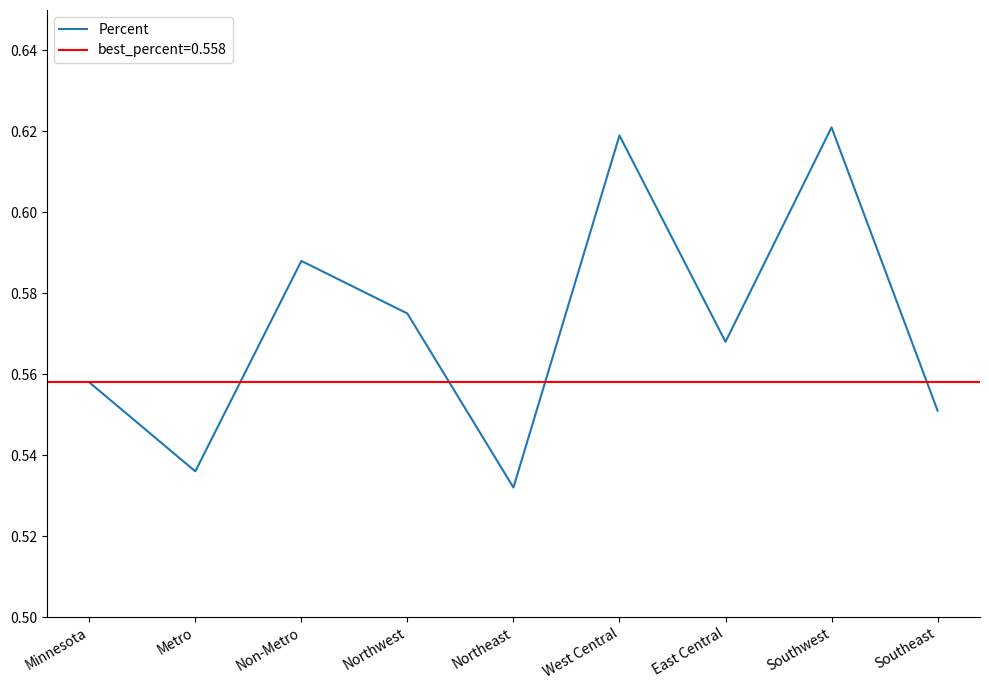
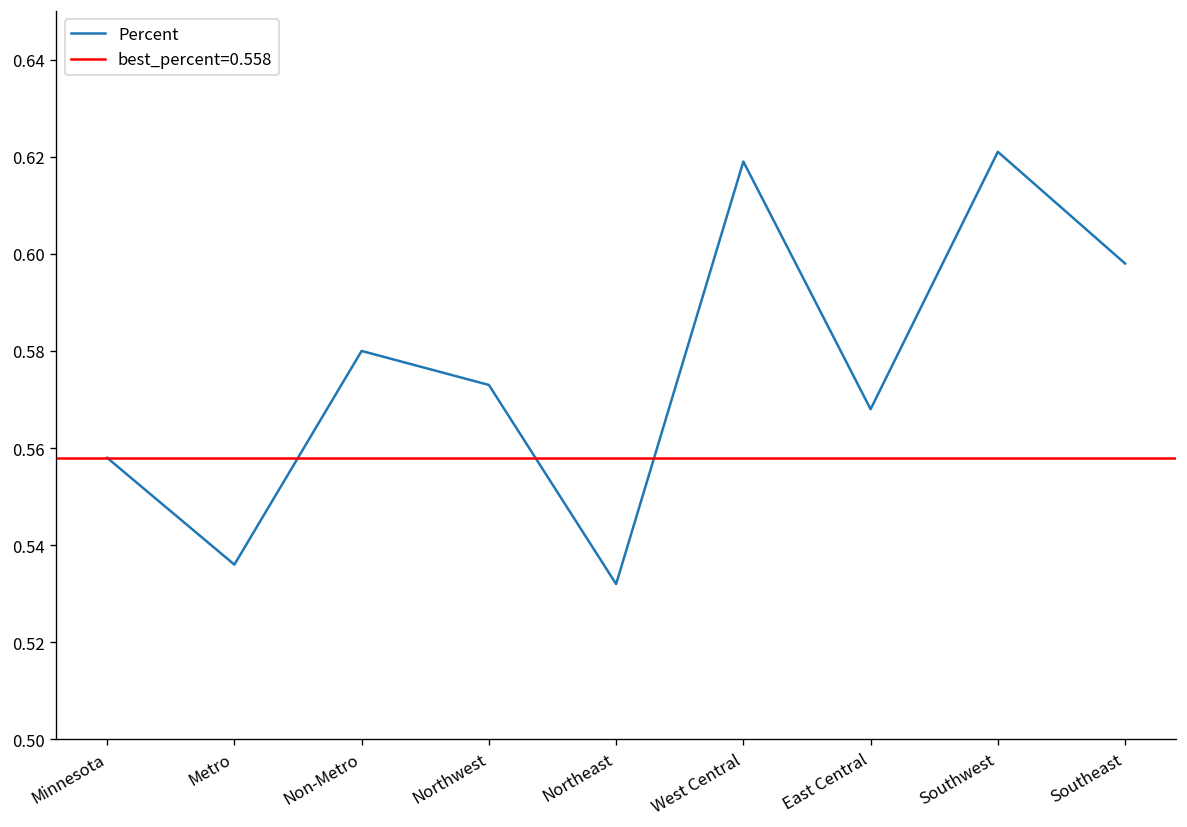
Non-Metro: 0.588 -> 0.580
Northwest: 0.575 -> 0.573
Southeast: 0.551 -> 0.598
